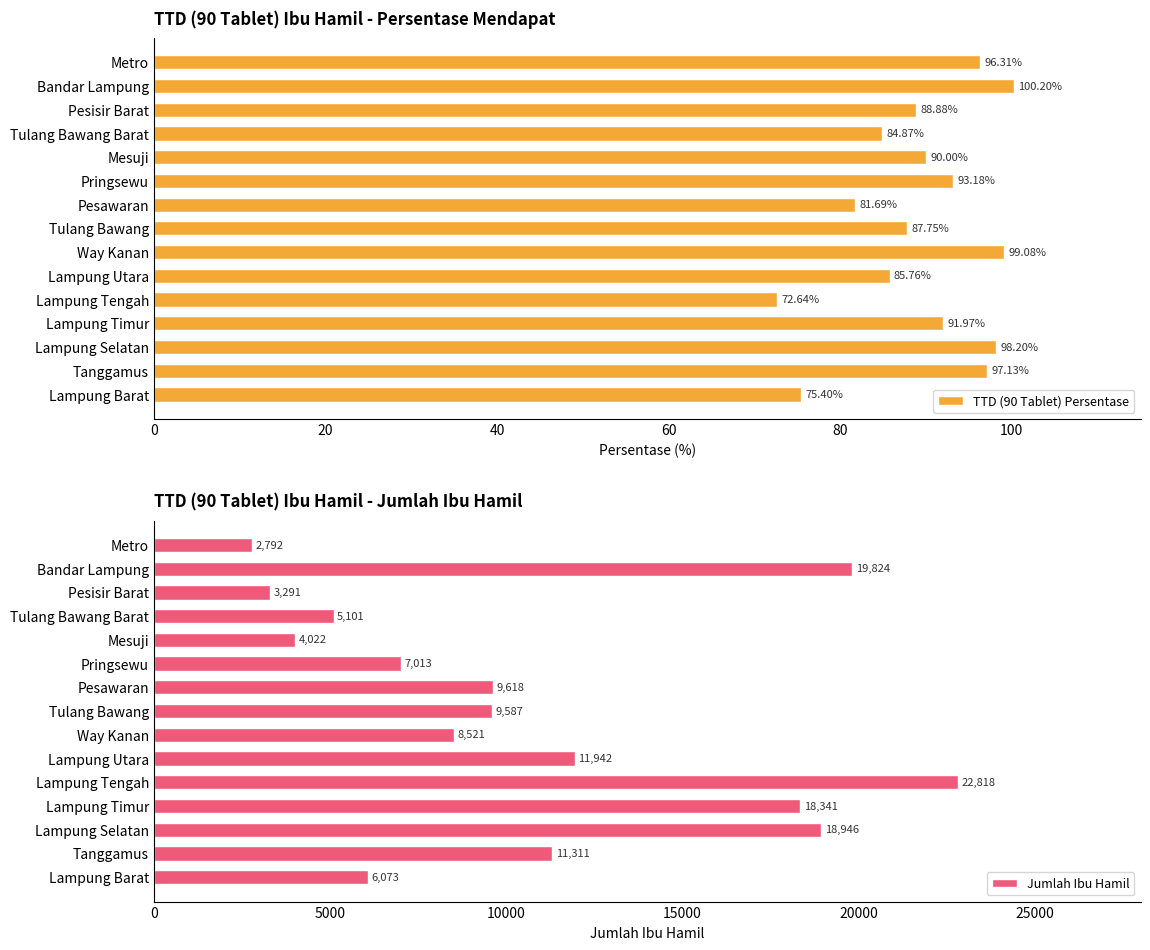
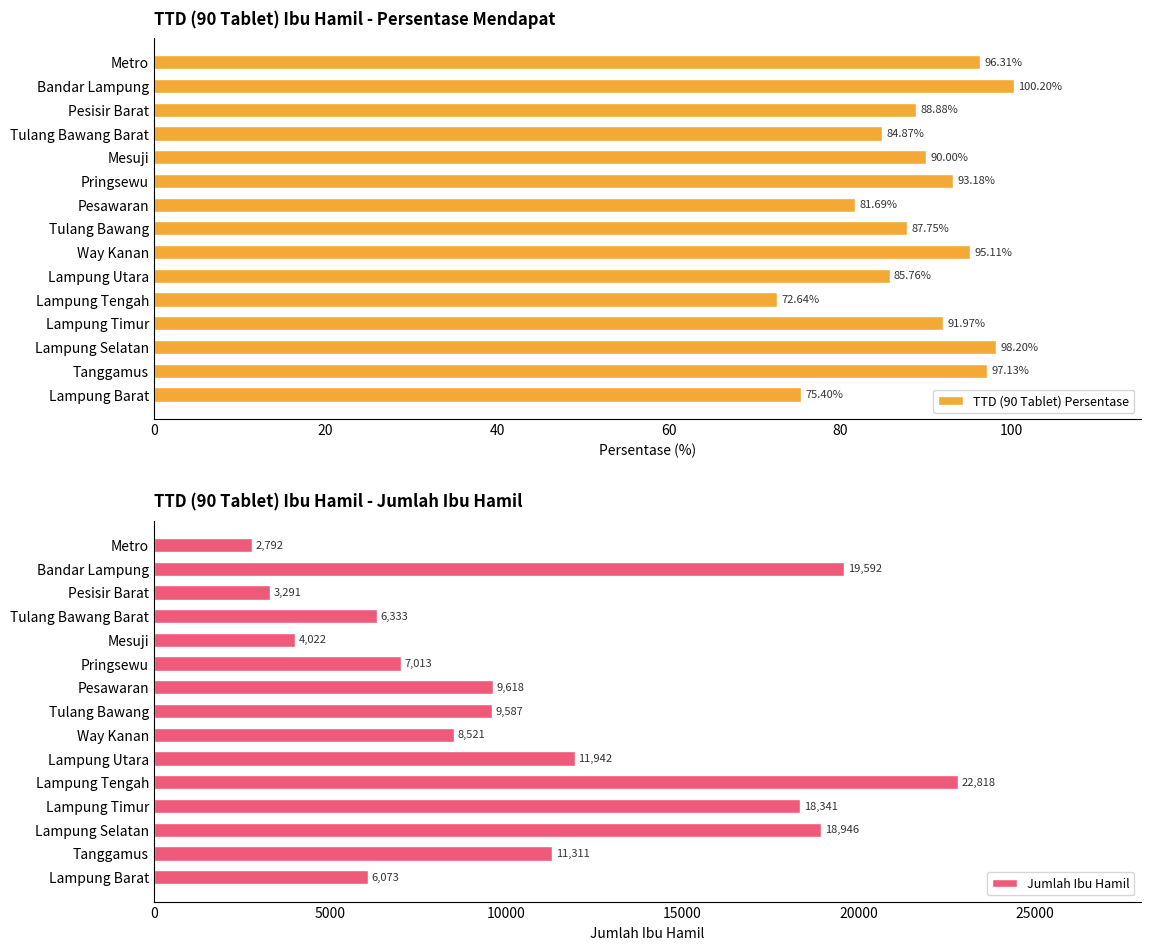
TTD (90 Tablet) Ibu Hamil - Persentase Mendapat, Way Kanan: 99.08% -> 95.11%
TTD (90 Tablet) Ibu Hamil - Jumlah Ibu Hamil, Bandar Lampung: 19,824 -> 19,592
TTD (90 Tablet) Ibu Hamil - Jumlah Ibu Hamil, Tulang Bawang Barat: 5,101 -> 6,333
